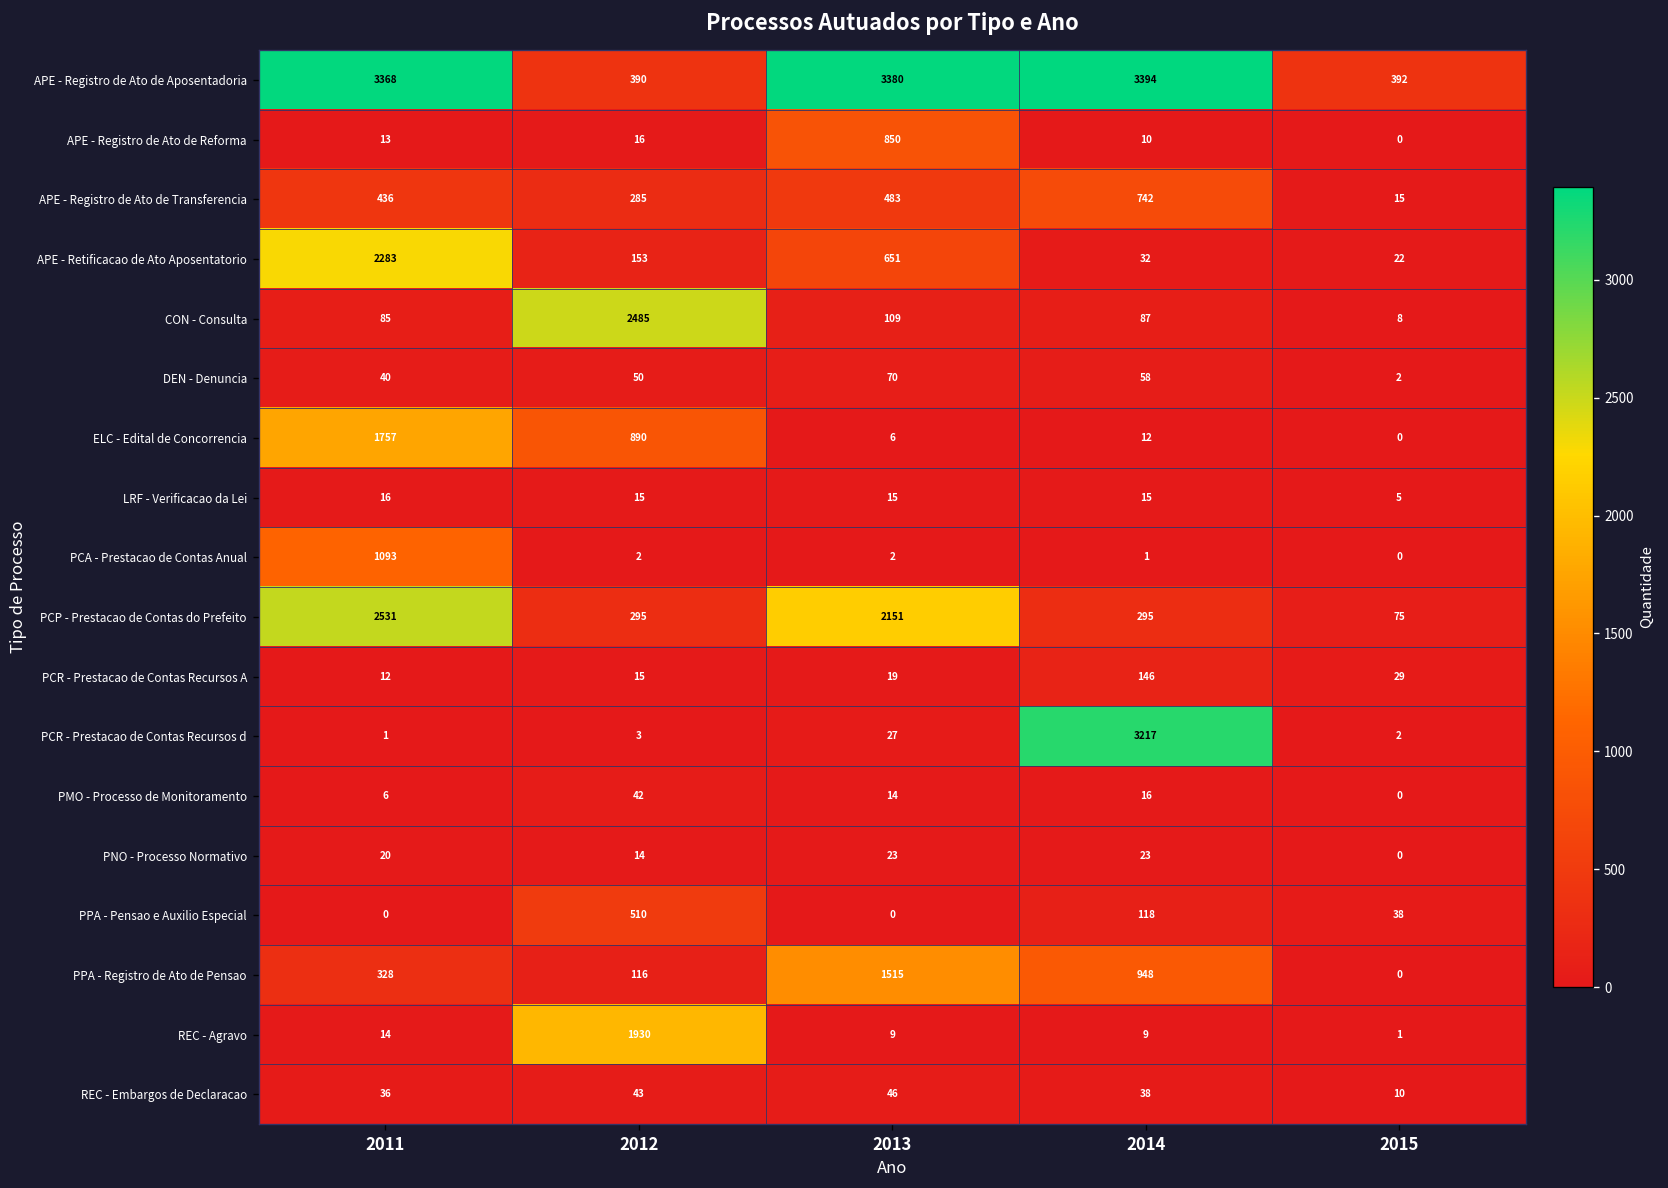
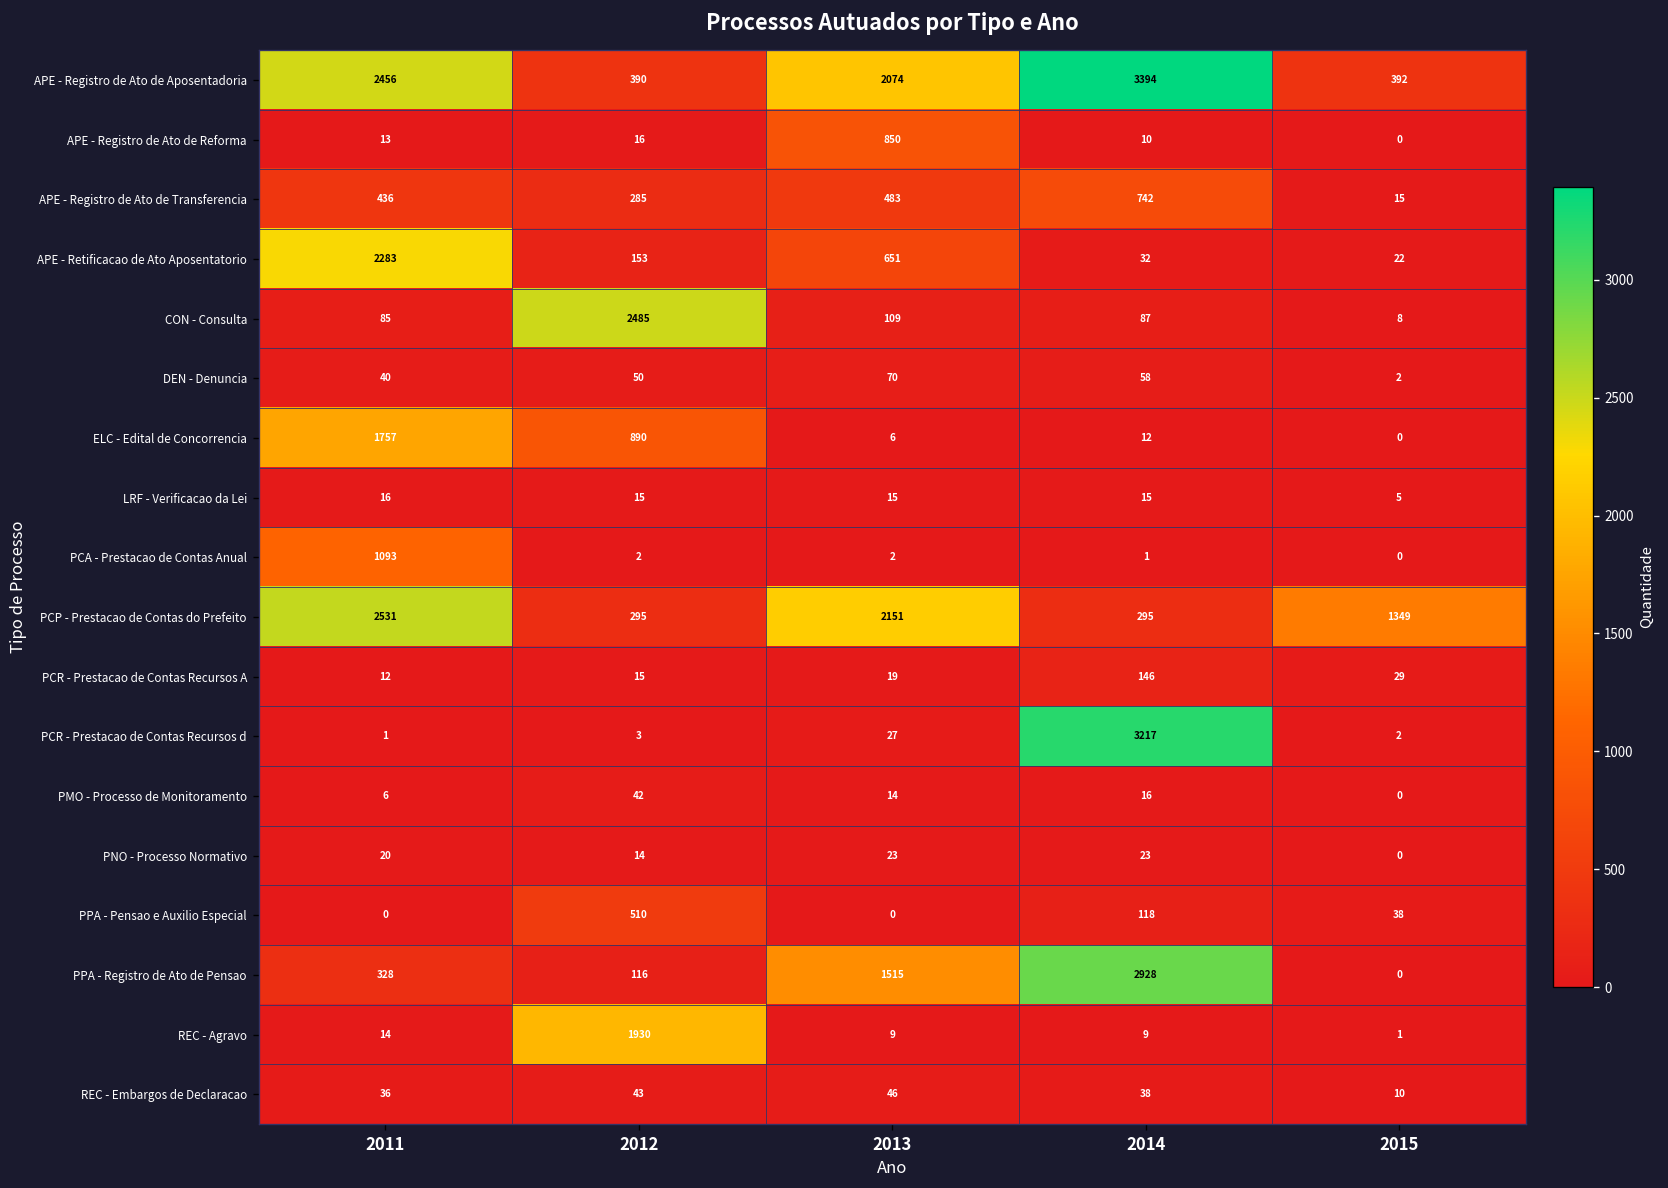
APE - Registro de Ato de Aposentadoria, 2011: 3368 -> 2456
APE - Registro de Ato de Aposentadoria, 2013: 3380 -> 2074
PCP - Prestacao de Contas do Prefeito, 2015: 75 -> 1349
PPA - Registro de Ato de Pensao, 2014: 948 -> 2928
